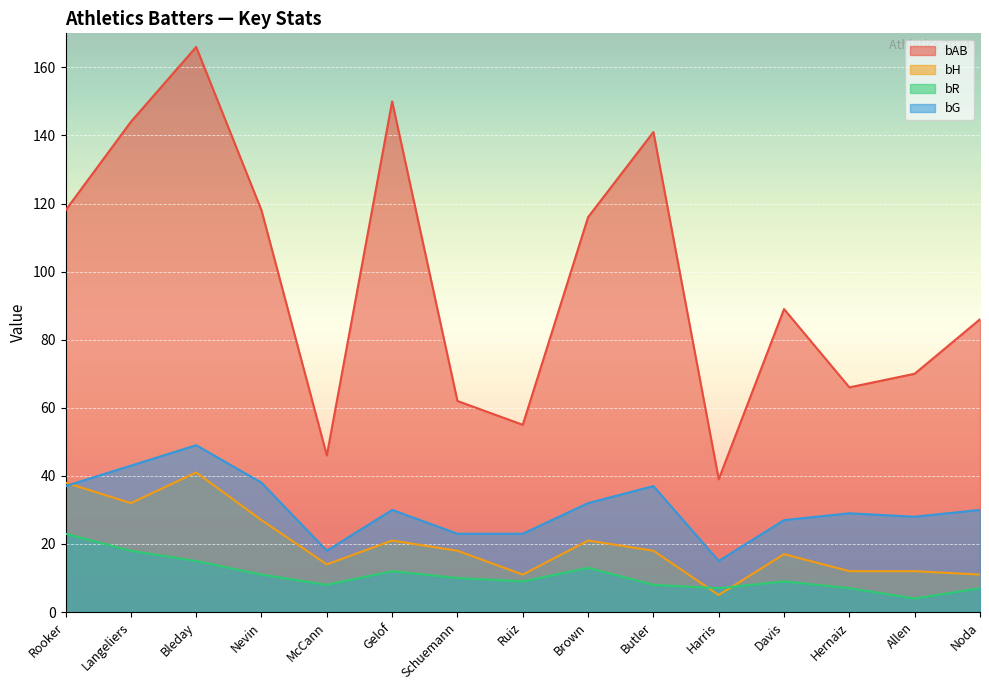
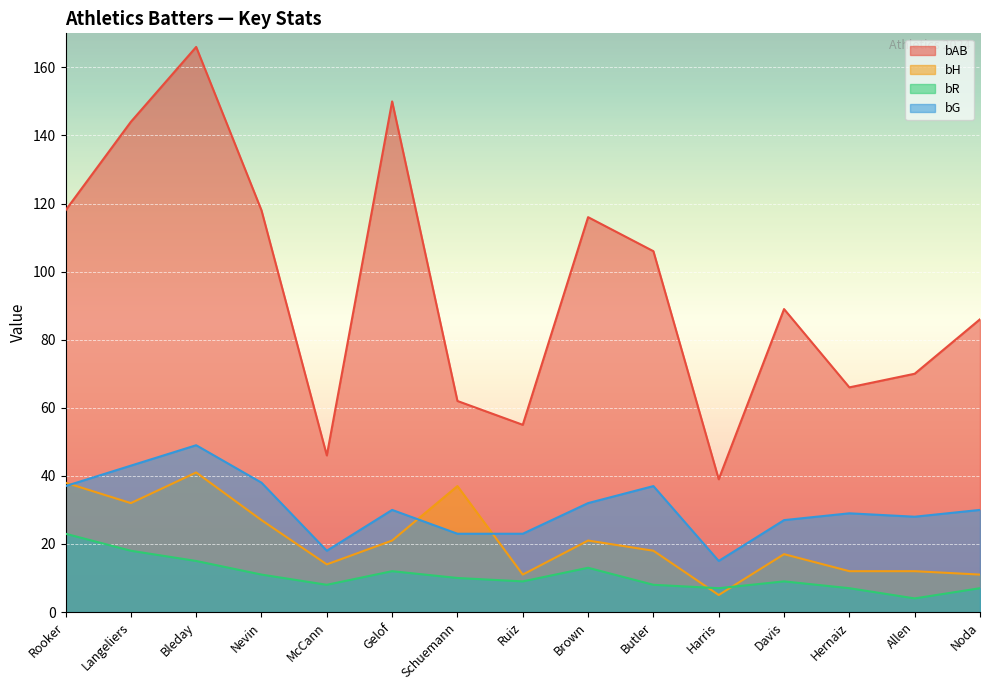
bH, Schuemann: 18 -> 37
bAB, Butler: 141 -> 106
